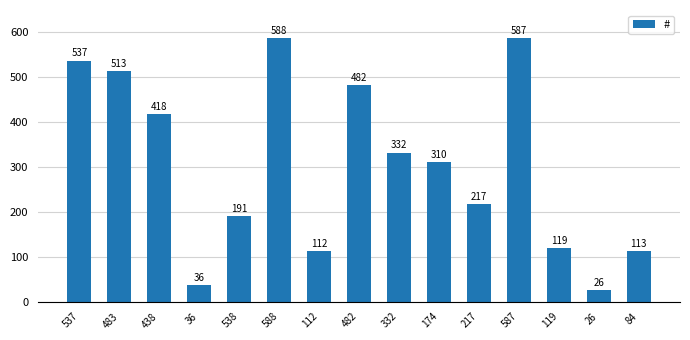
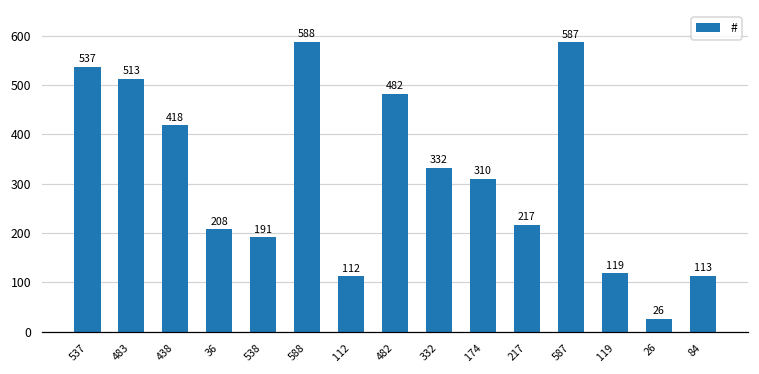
36: 36 -> 208
